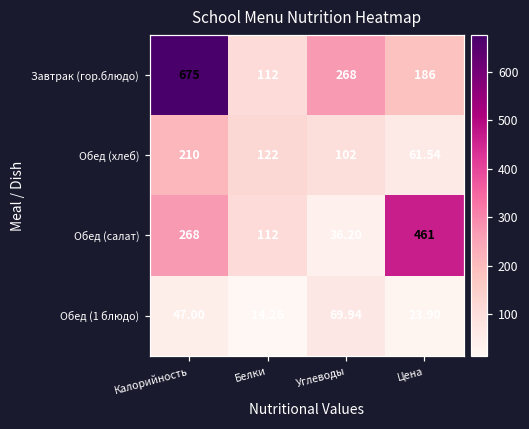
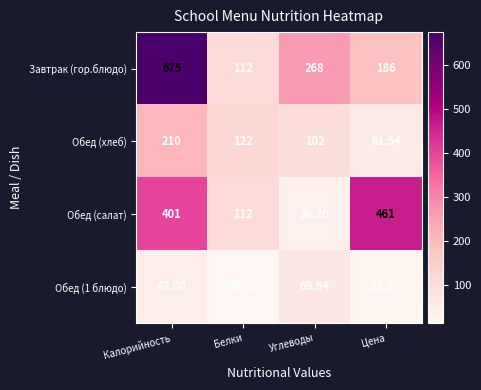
Обед (салат), Калорийность: 268 -> 401
